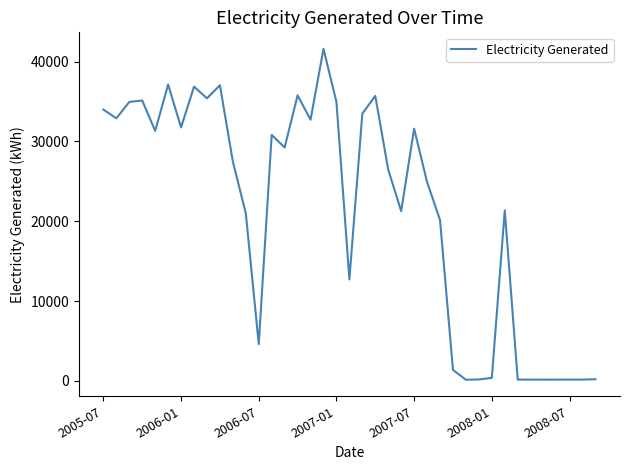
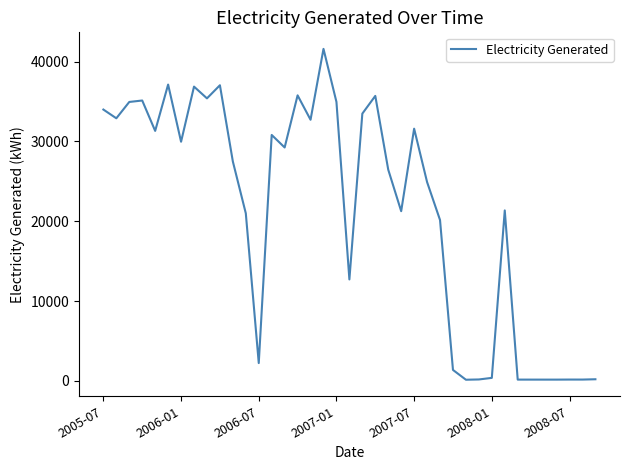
2006-01: 32000 -> 30000
2006-07: 5000 -> 2000
